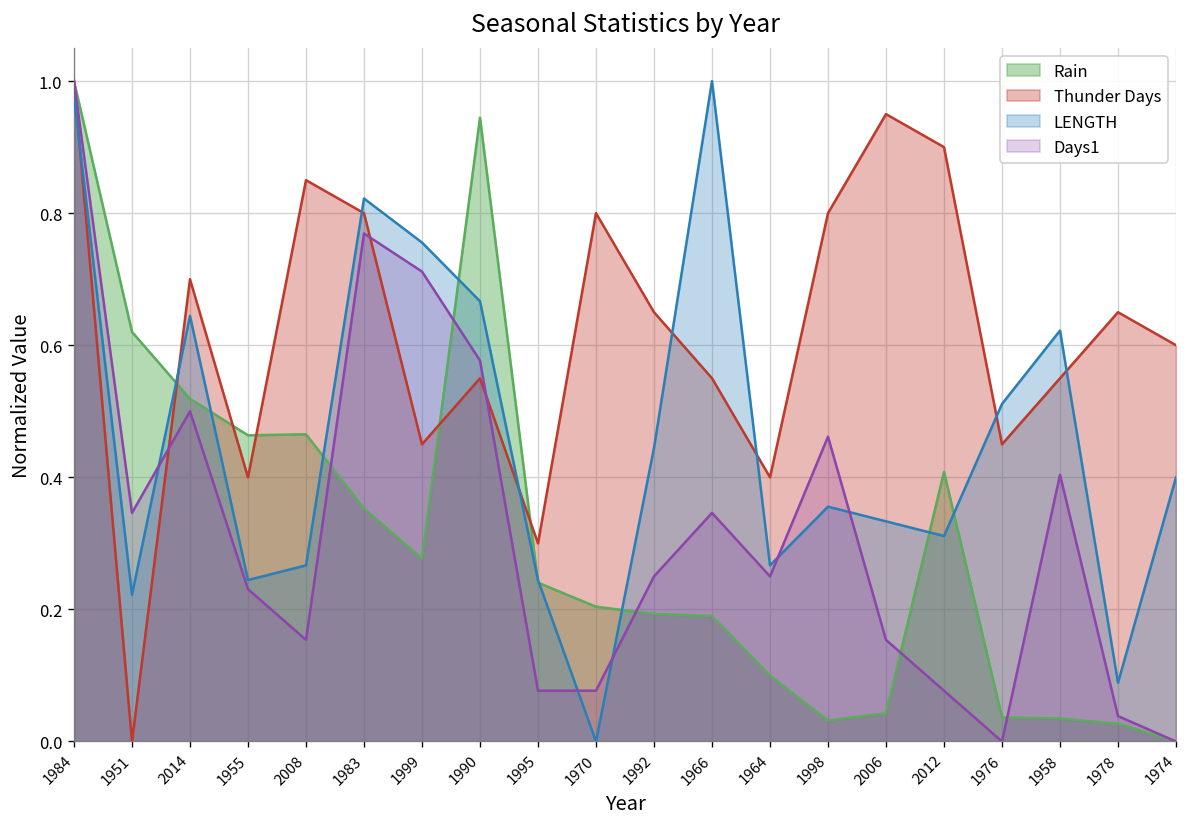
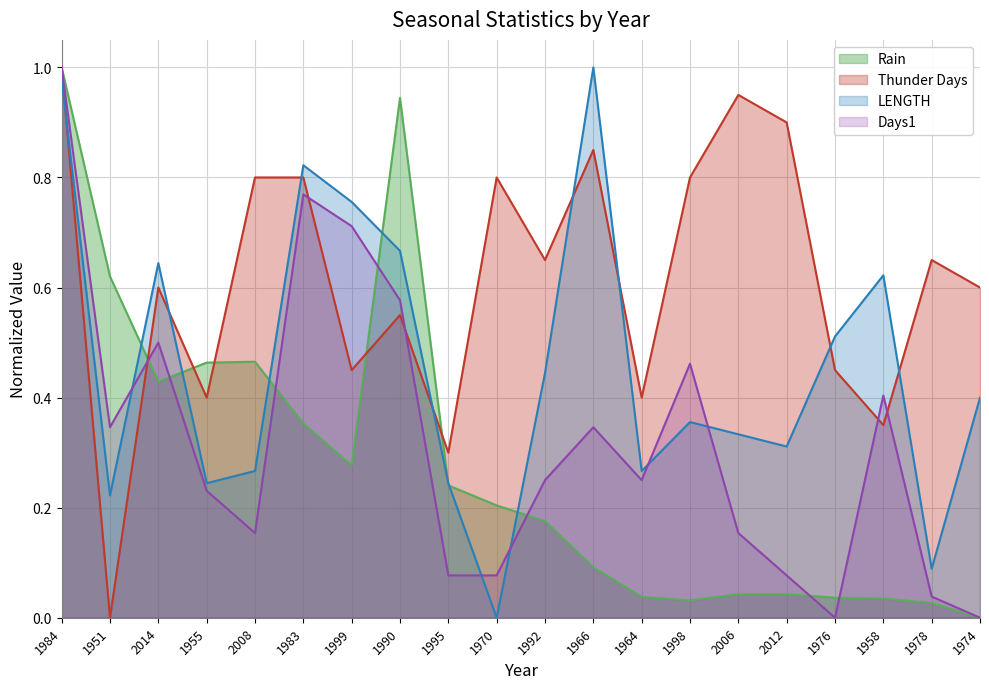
Rain, 2014: 0.52 -> 0.43
Thunder Days, 2014: 0.70 -> 0.60
Thunder Days, 2008: 0.85 -> 0.80
Rain, 1992: 0.19 -> 0.18
Rain, 1966: 0.19 -> 0.09
Thunder Days, 1966: 0.55 -> 0.85
Rain, 1964: 0.10 -> 0.04
Rain, 2012: 0.41 -> 0.04
Thunder Days, 1958: 0.55 -> 0.35
